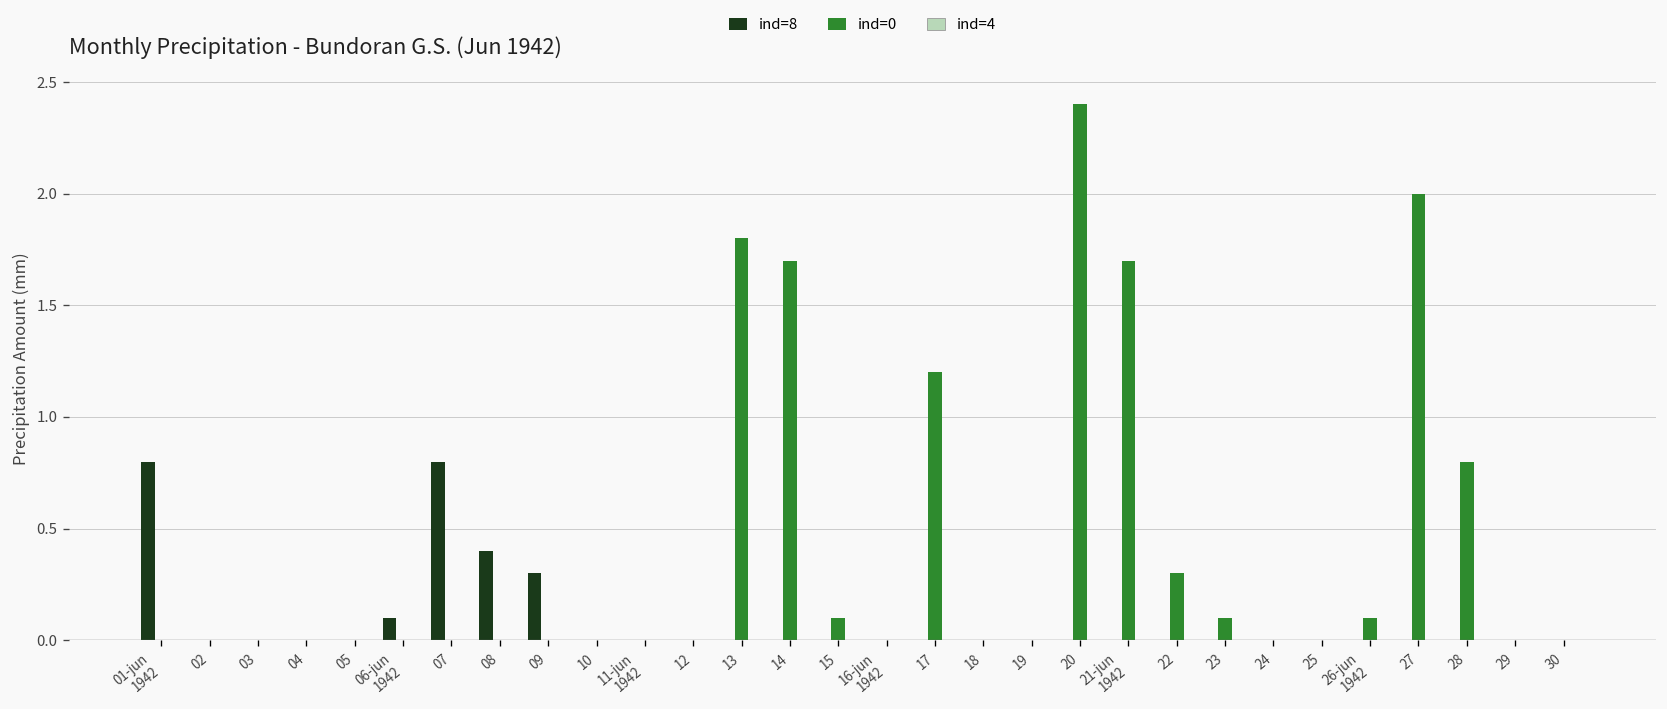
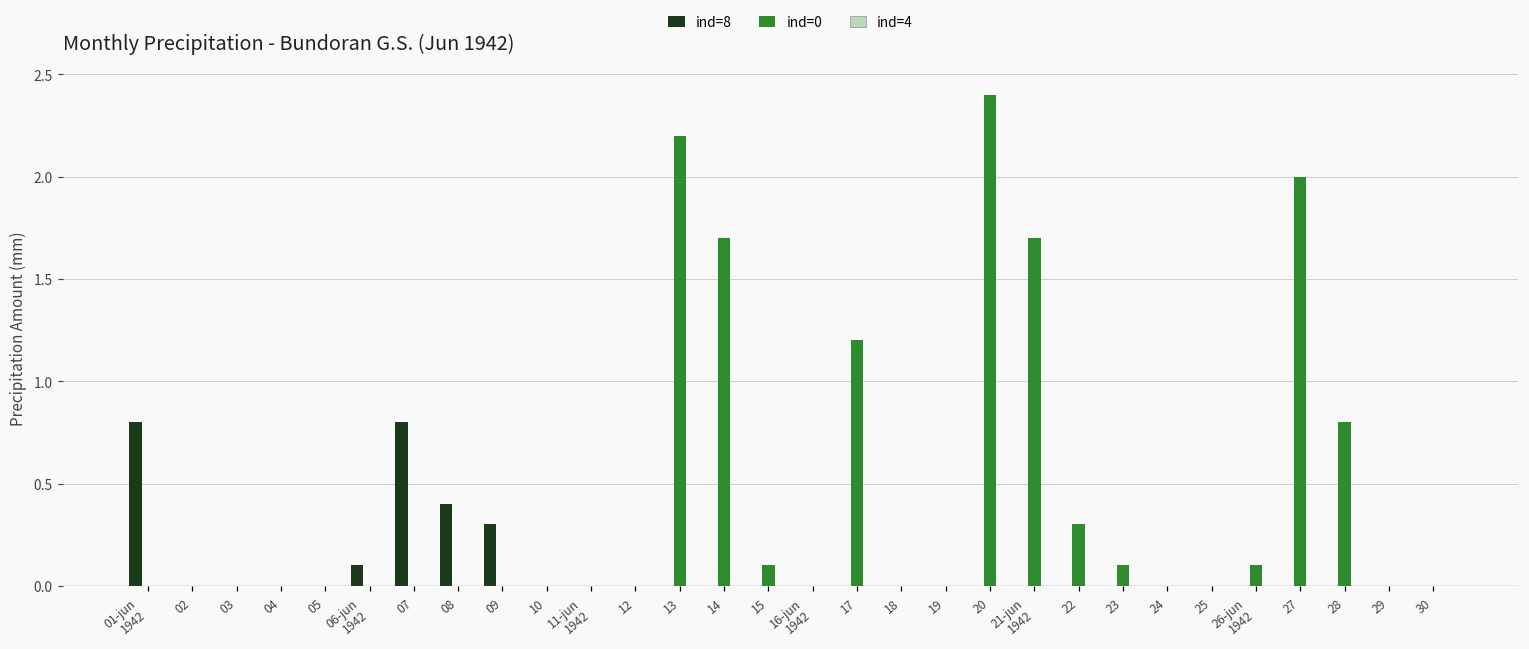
ind=0, 13: 1.8 -> 2.2
